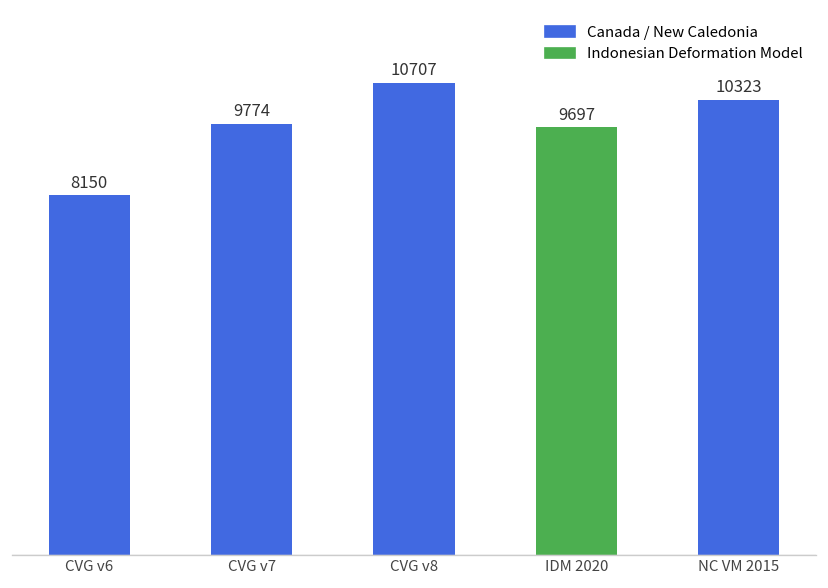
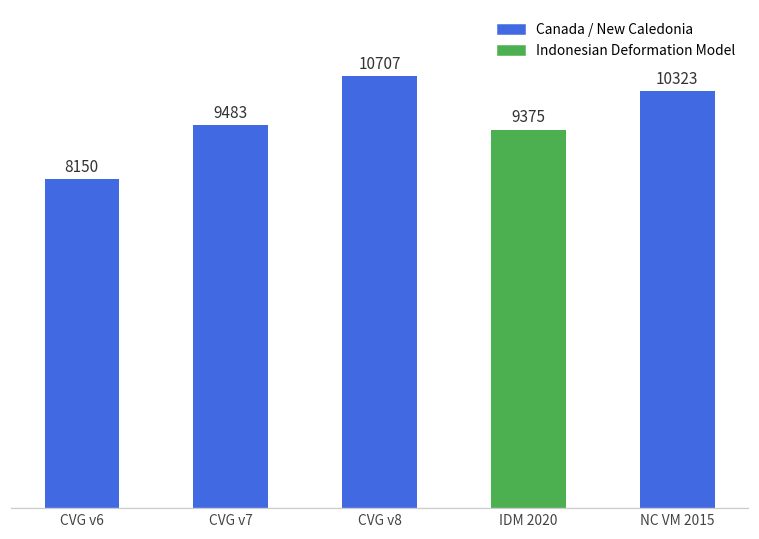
CVG v7: 9774 -> 9483
IDM 2020: 9697 -> 9375
